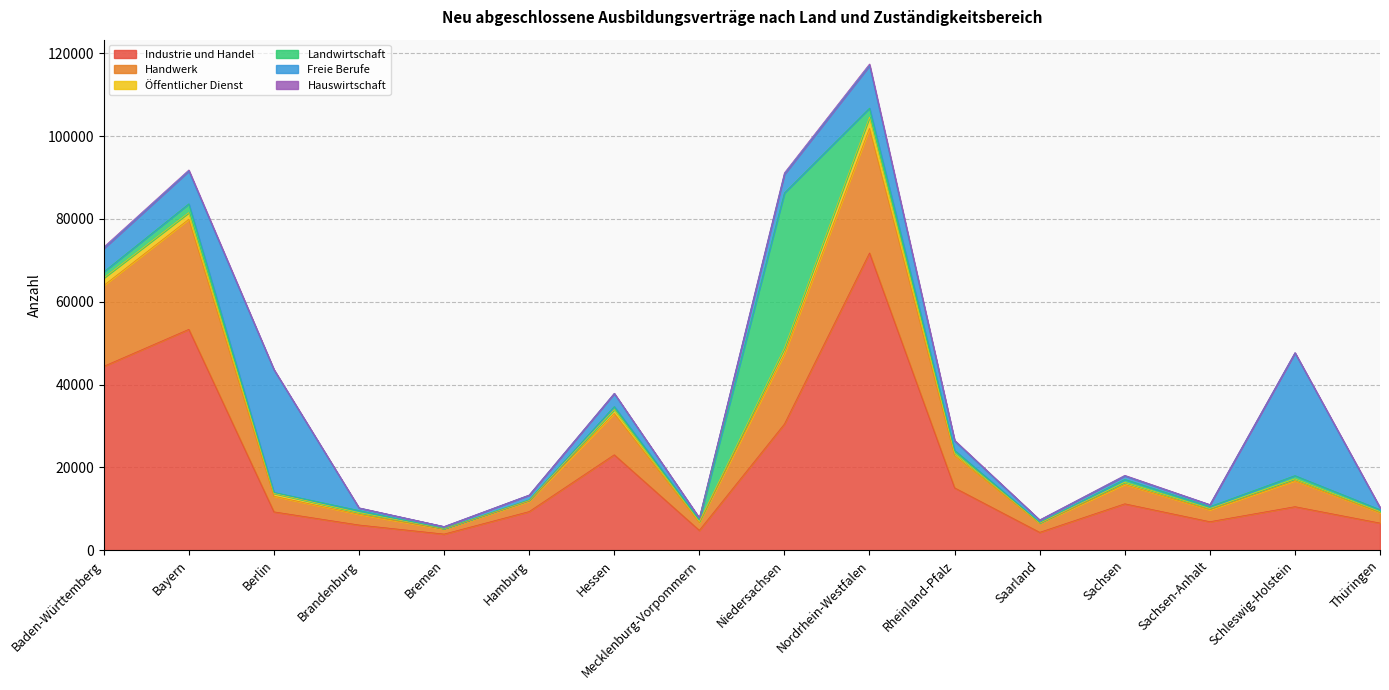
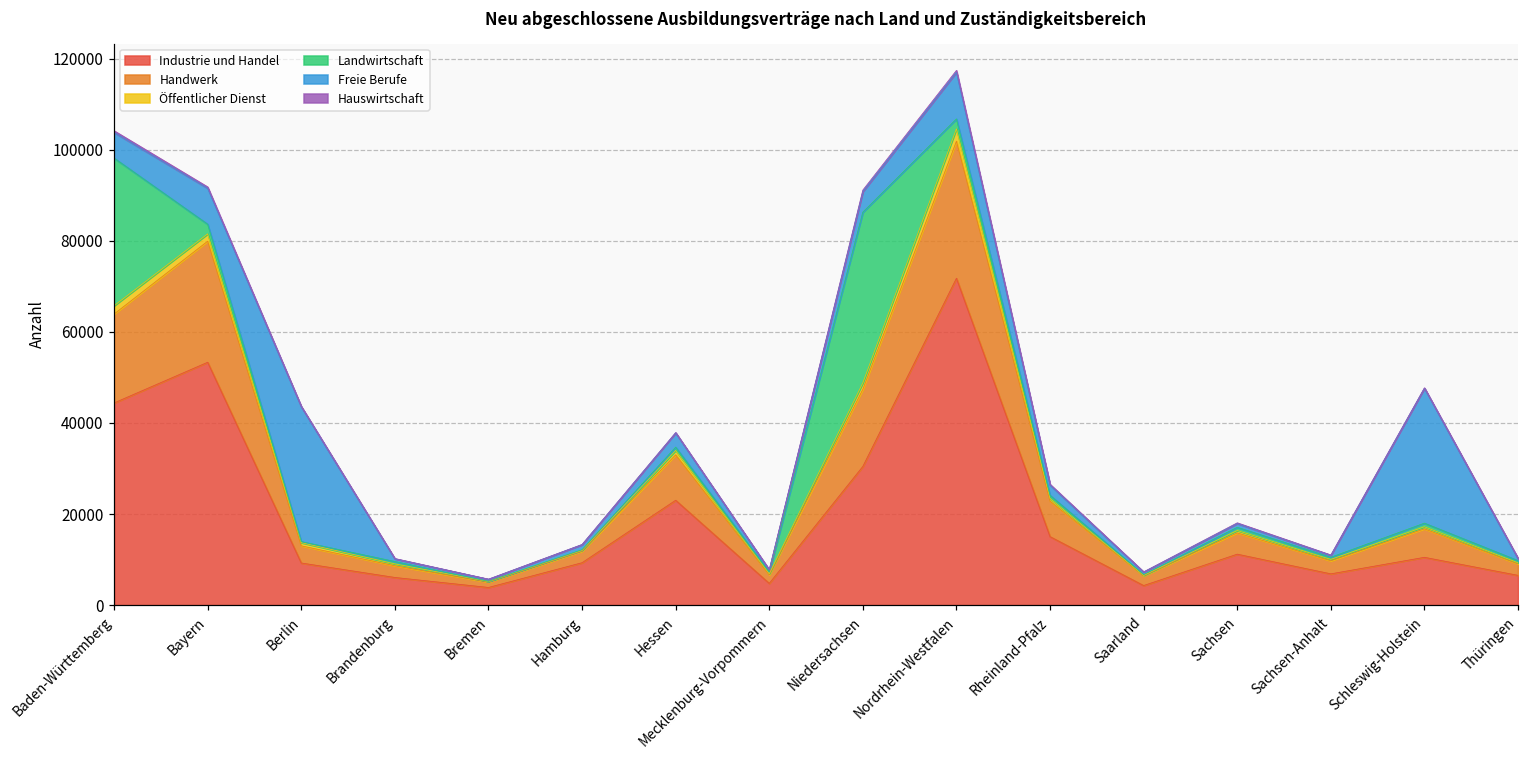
Landwirtschaft, Baden-Württemberg: 1000 -> 32000
